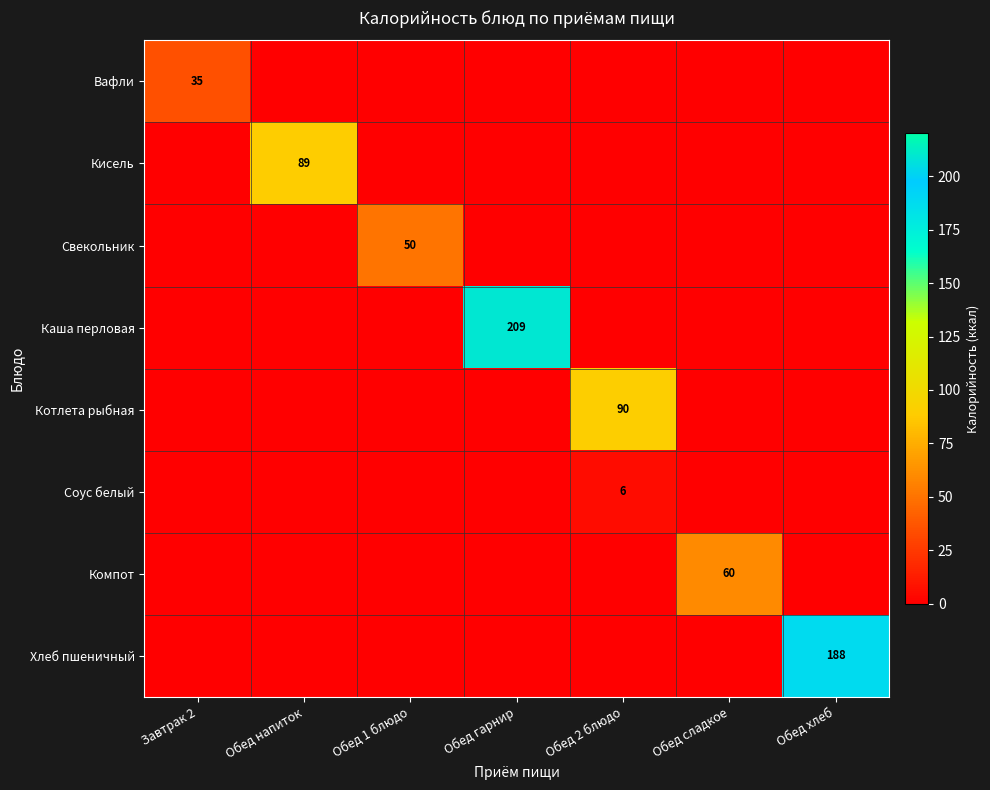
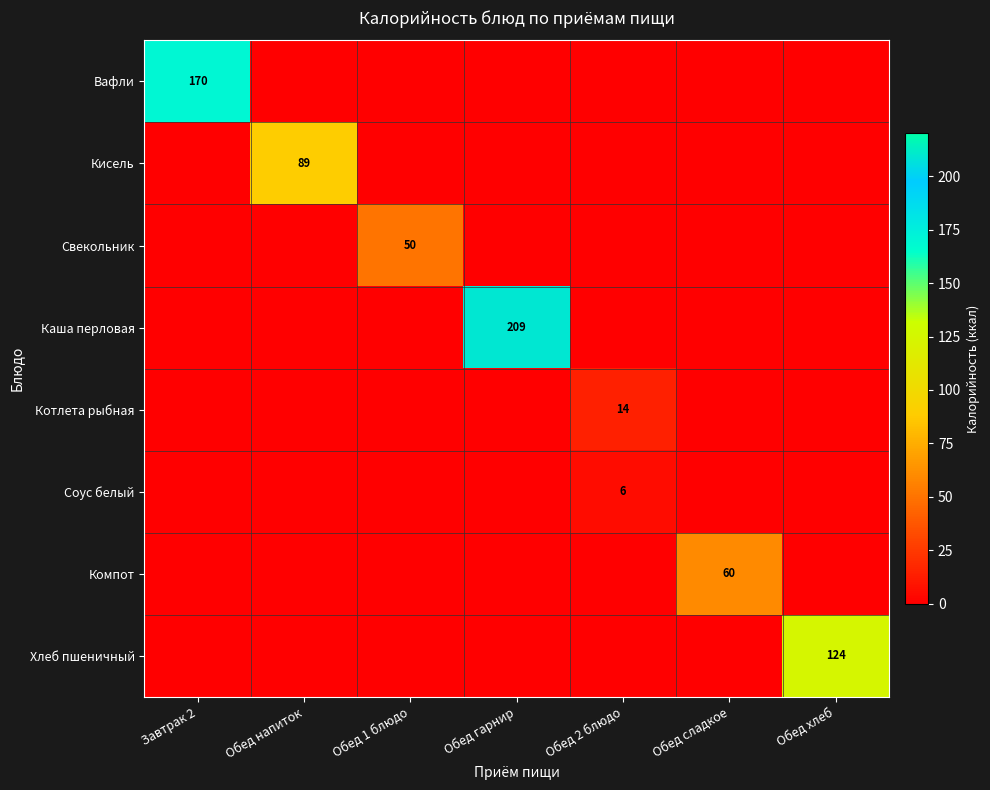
Вафли, Завтрак 2: 35 -> 170
Котлета рыбная, Обед 2 блюдо: 90 -> 14
Хлеб пшеничный, Обед хлеб: 188 -> 124
